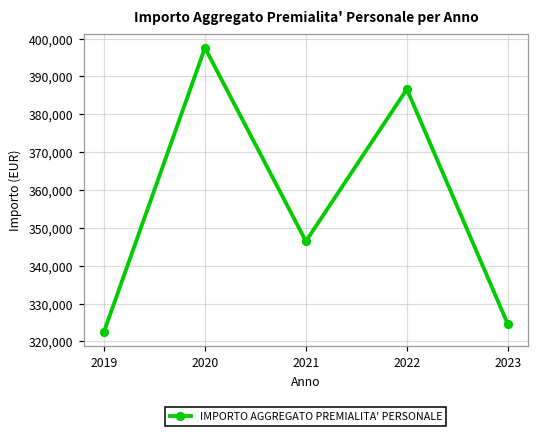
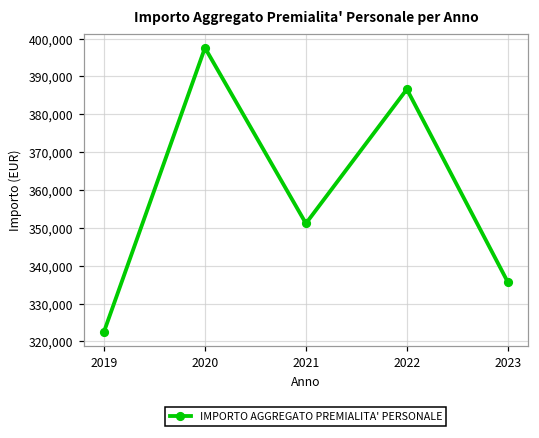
2021: 346,000 -> 351,000
2023: 325,000 -> 336,000
